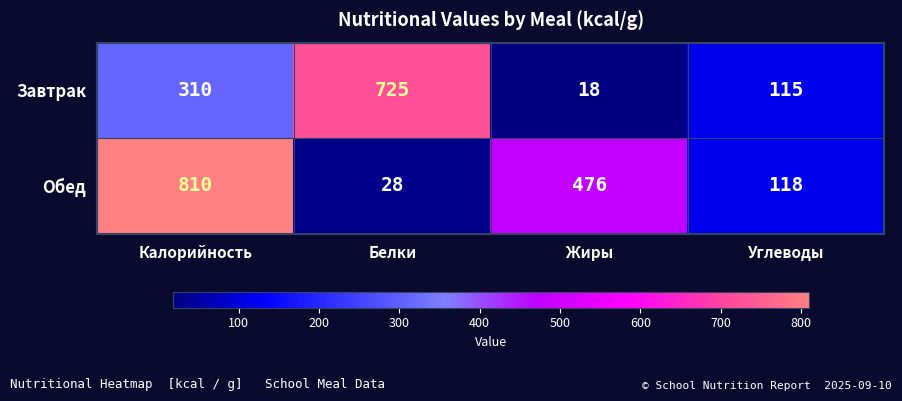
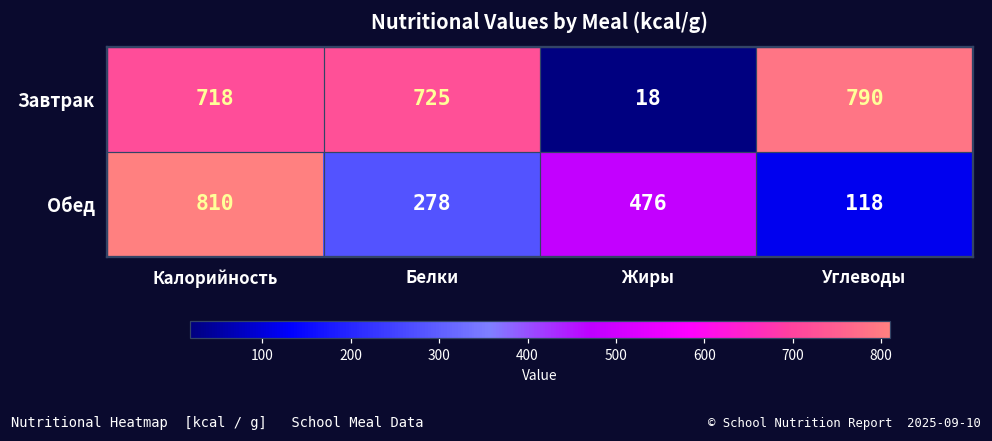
Завтрак, Калорийность: 310 -> 718
Завтрак, Углеводы: 115 -> 790
Обед, Белки: 28 -> 278
